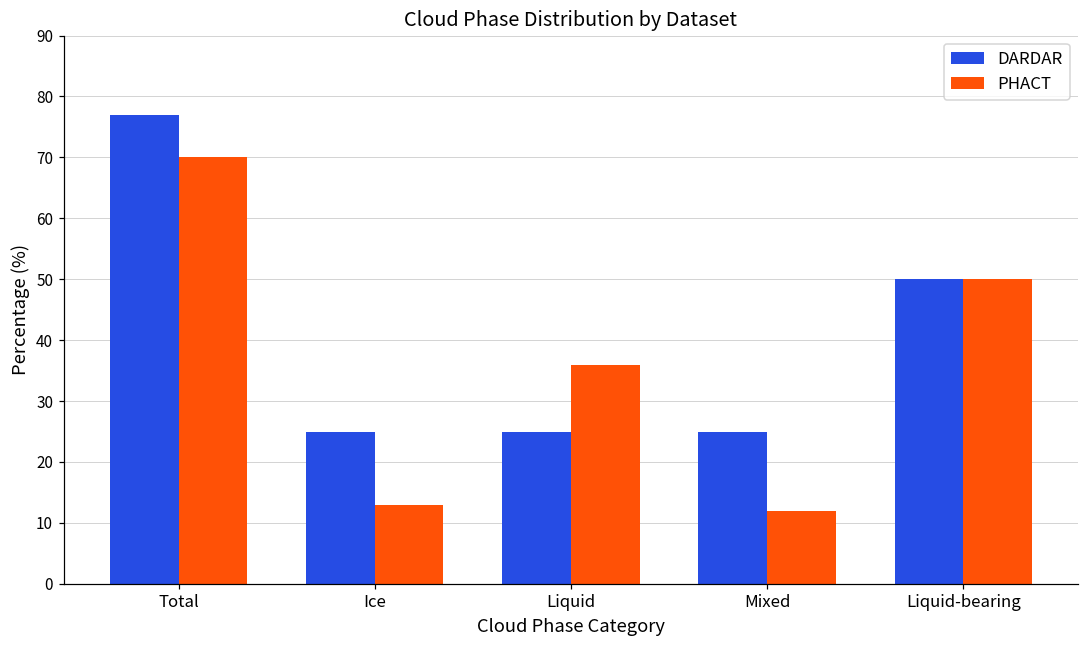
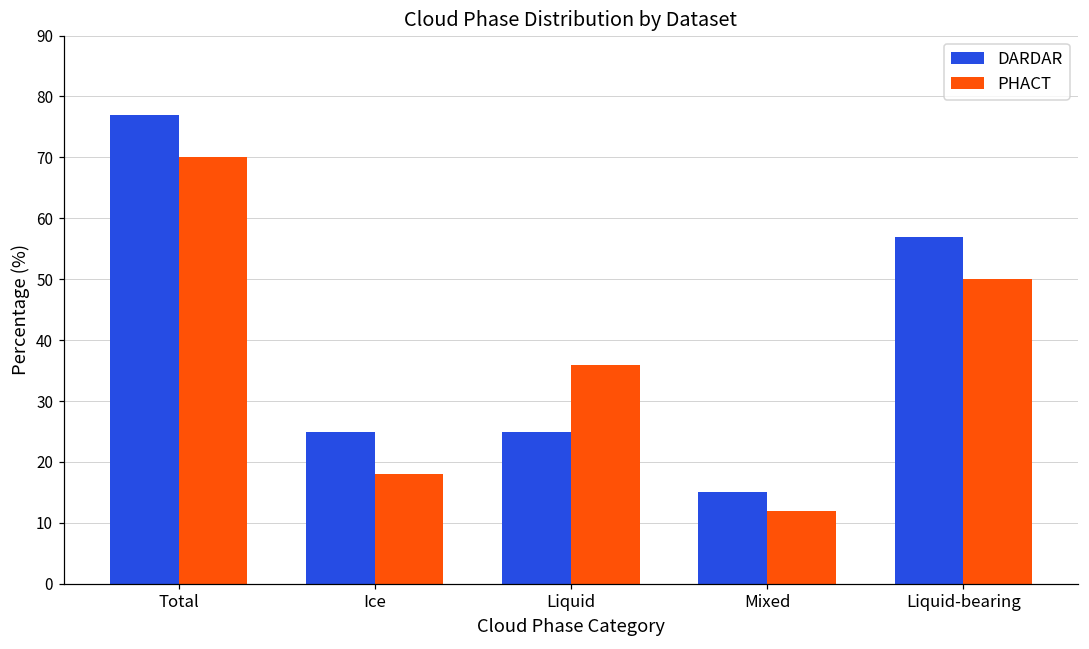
PHACT, Ice: 13 -> 18
DARDAR, Mixed: 25 -> 15
DARDAR, Liquid-bearing: 50 -> 57
